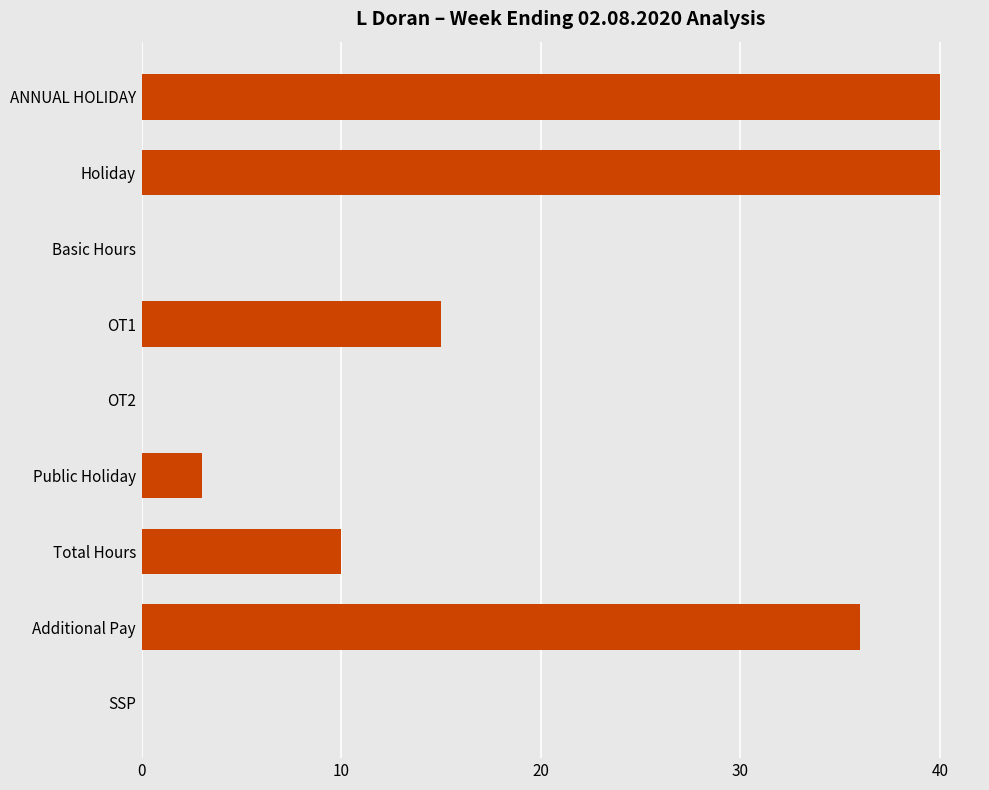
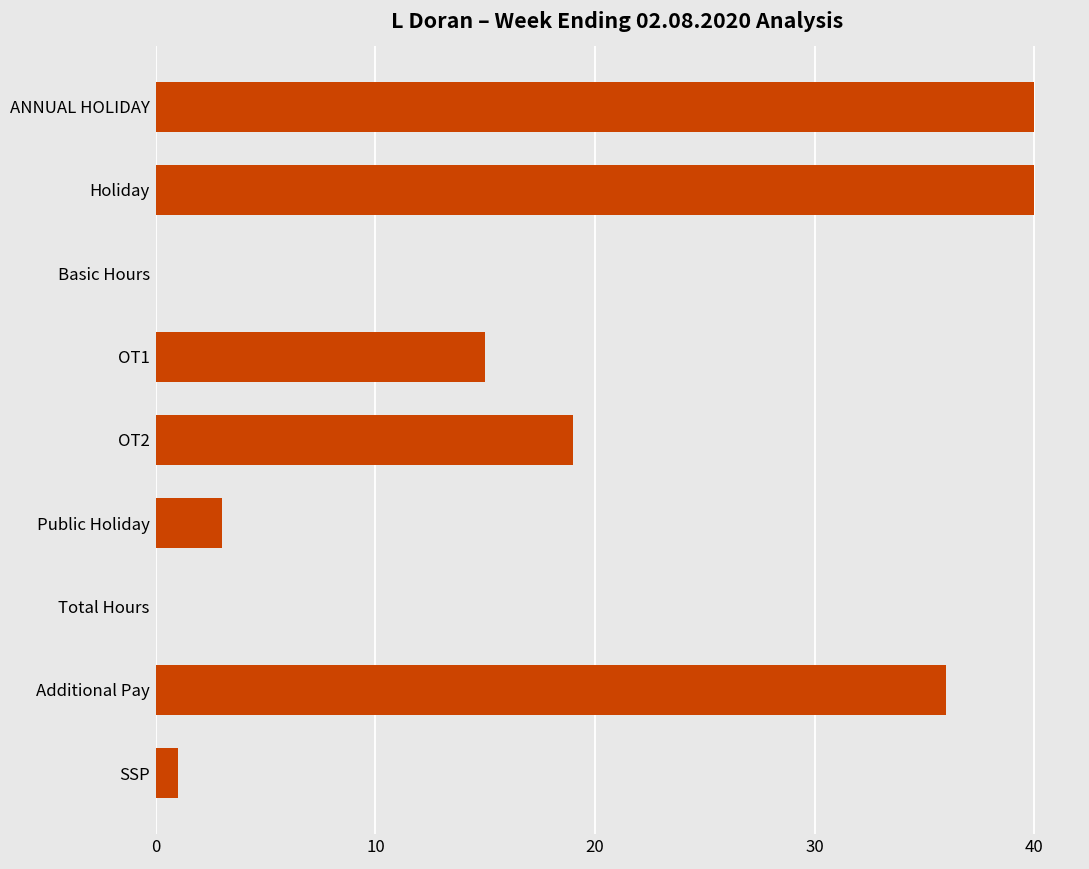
OT2: 0 -> 19
Total Hours: 10 -> 0
SSP: 0 -> 1
